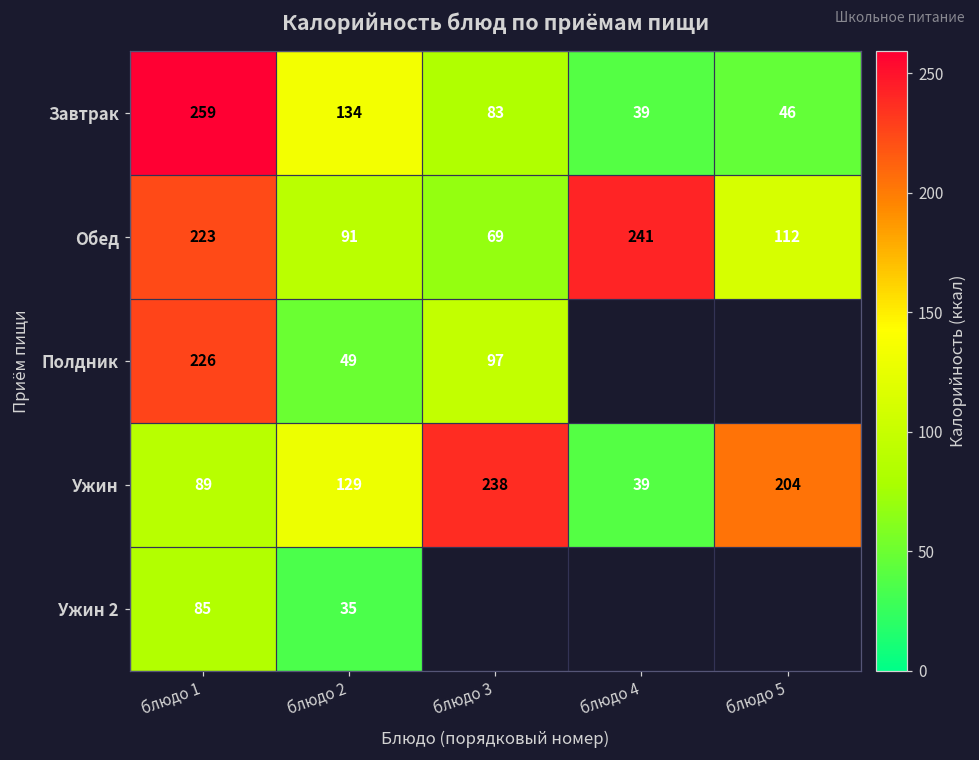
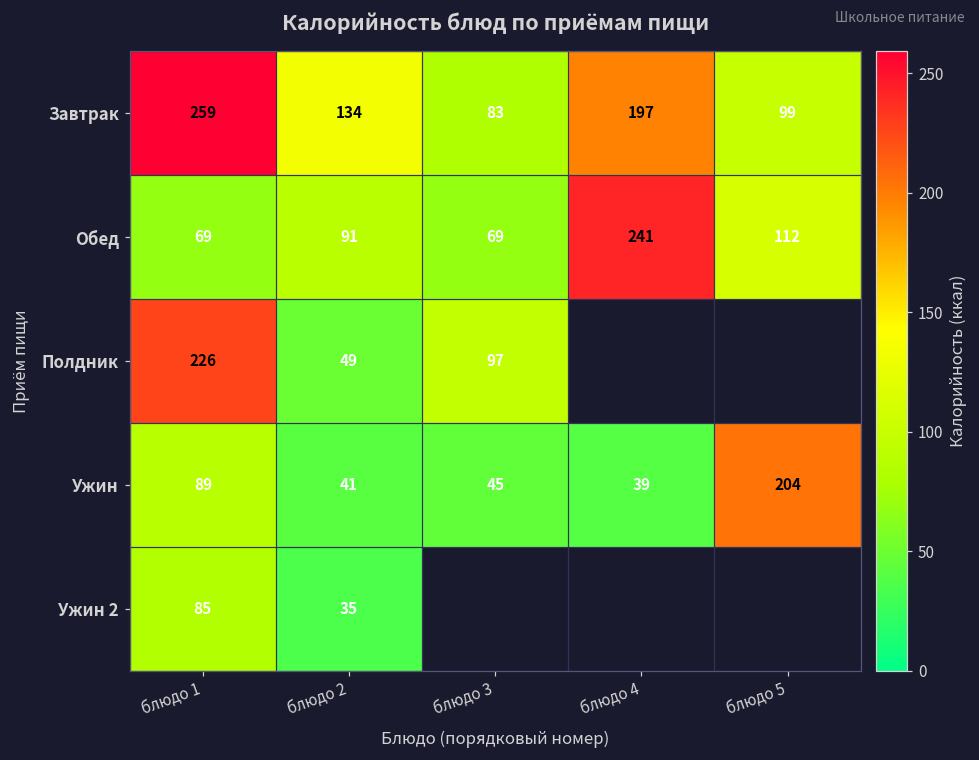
Завтрак, блюдо 4: 39 -> 197
Завтрак, блюдо 5: 46 -> 99
Обед, блюдо 1: 223 -> 69
Ужин, блюдо 2: 129 -> 41
Ужин, блюдо 3: 238 -> 45
